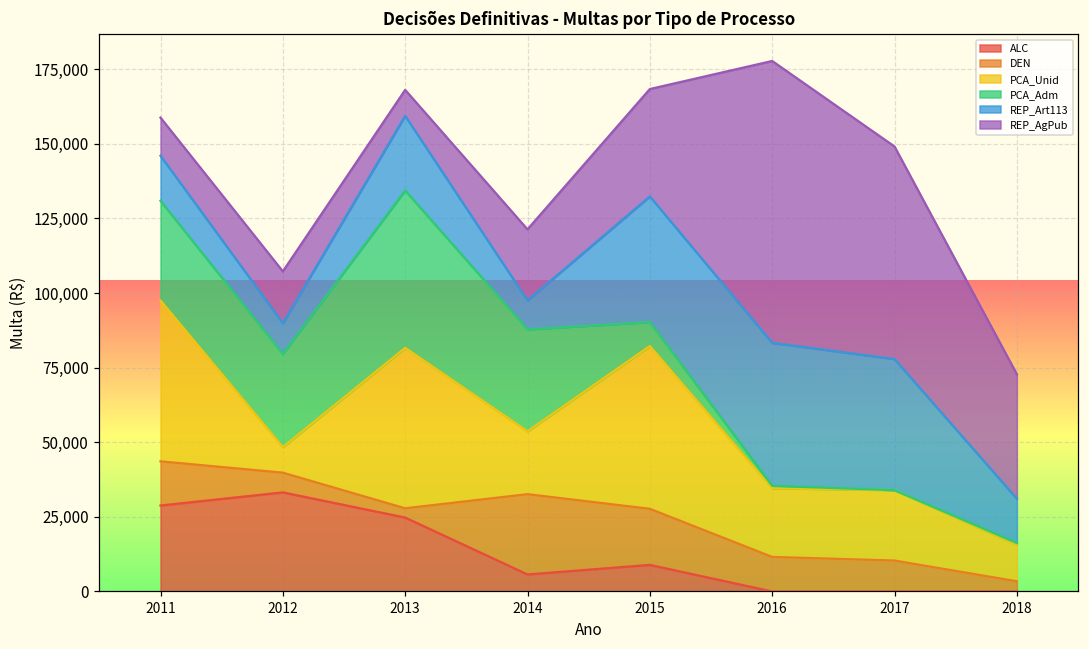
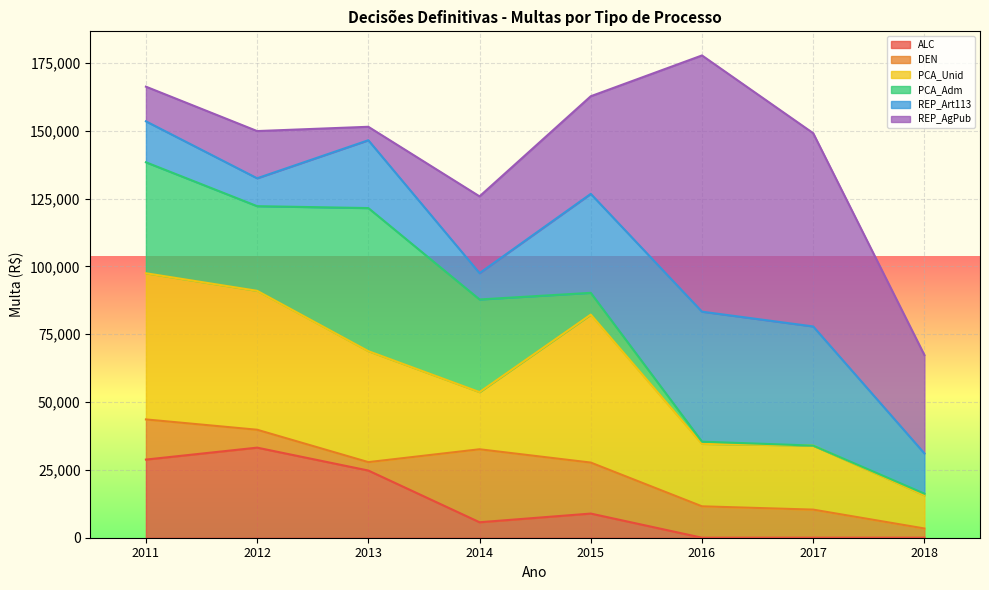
PCA_Adm, 2011: 33,000 -> 41,000
PCA_Unid, 2012: 9,000 -> 51,000
PCA_Unid, 2013: 54,000 -> 41,000
REP_AgPub, 2013: 9,000 -> 5,000
REP_AgPub, 2014: 24,000 -> 28,000
REP_Art113, 2015: 42,000 -> 36,000
REP_AgPub, 2018: 42,000 -> 36,000
